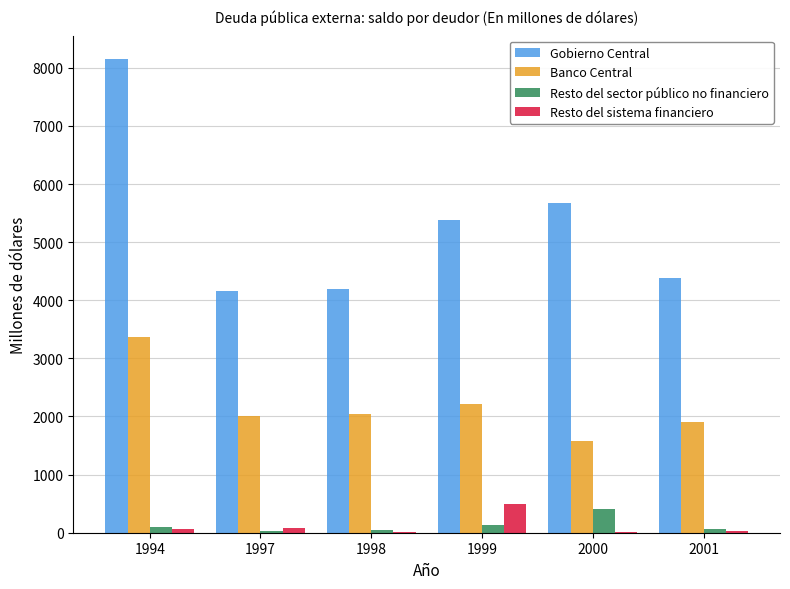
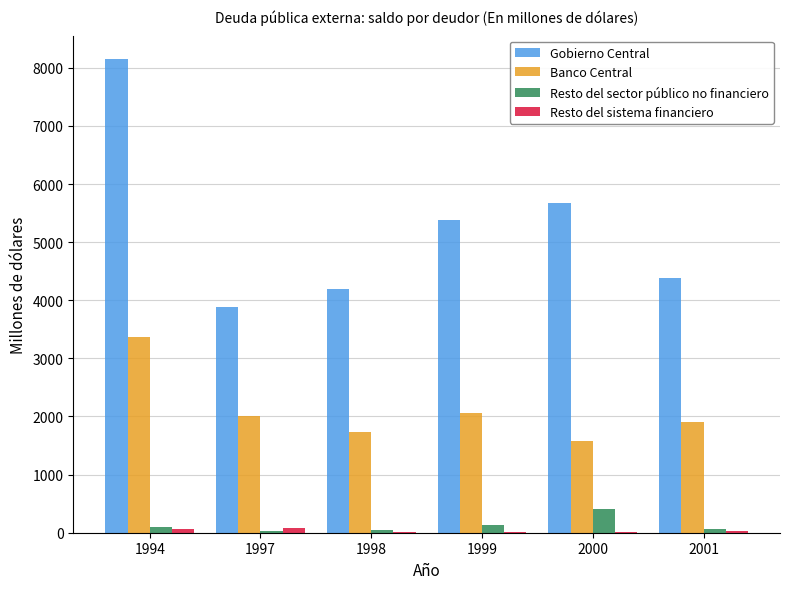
Gobierno Central, 1997: 4200 -> 3900
Banco Central, 1998: 2000 -> 1700
Banco Central, 1999: 2200 -> 2100
Resto del sistema financiero, 1999: 500 -> 0
